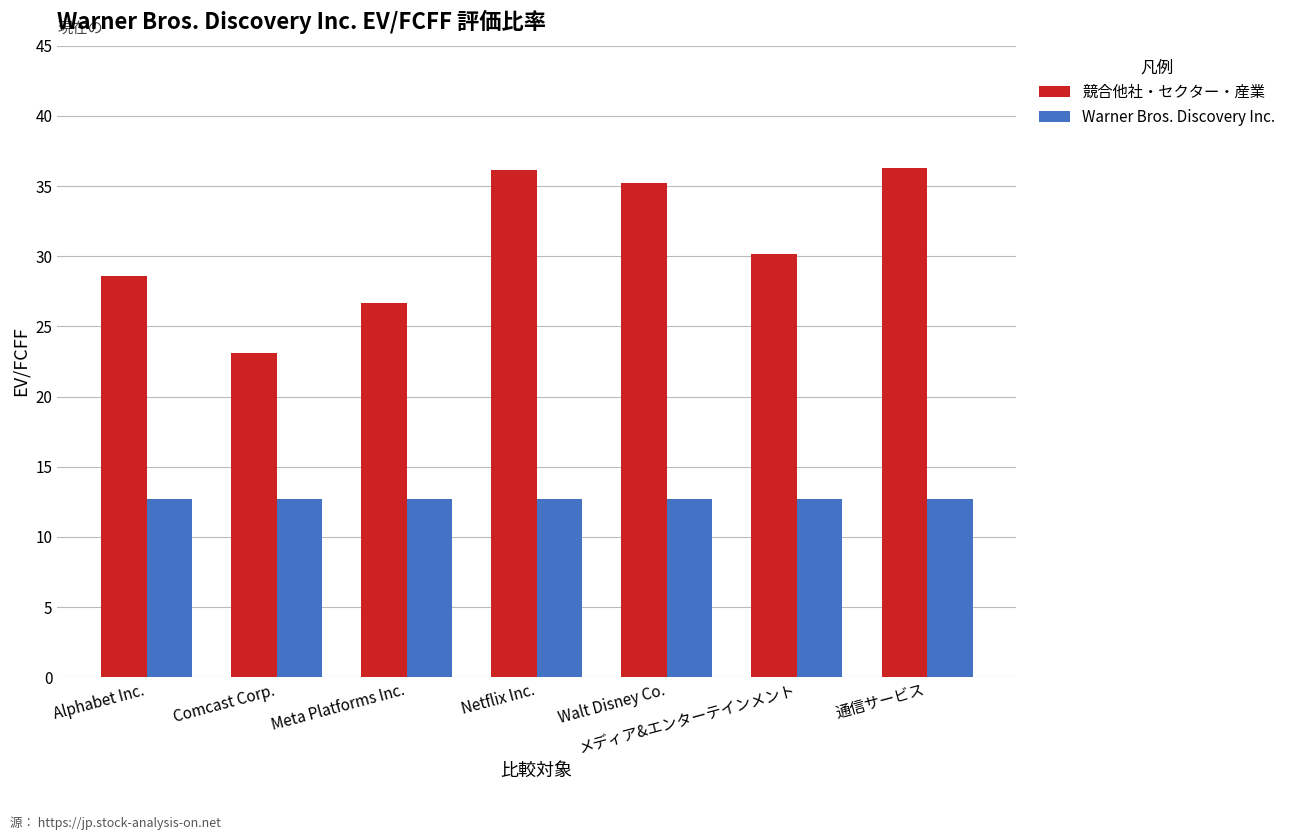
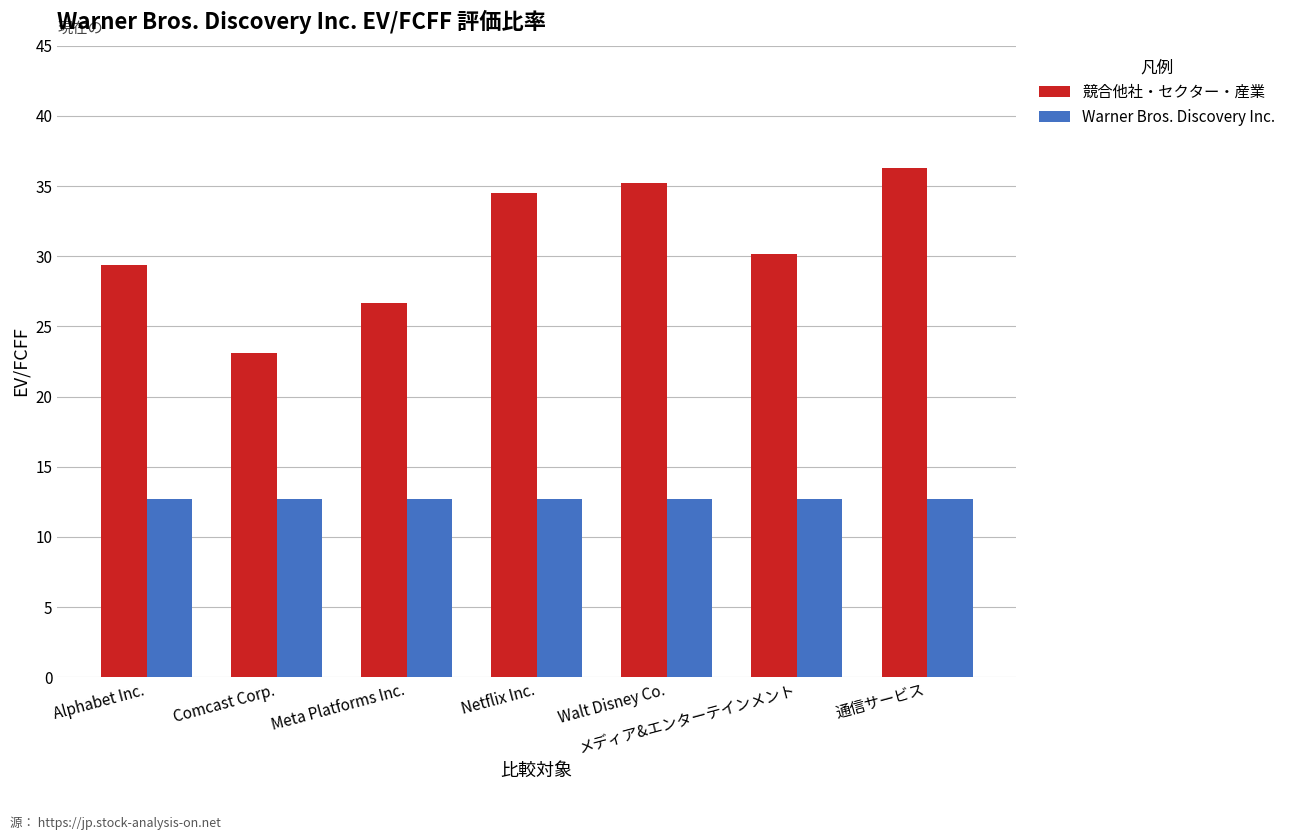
競合他社・セクター・産業, Alphabet Inc.: 28.6 -> 29.4
競合他社・セクター・産業, Netflix Inc.: 36.1 -> 34.5
